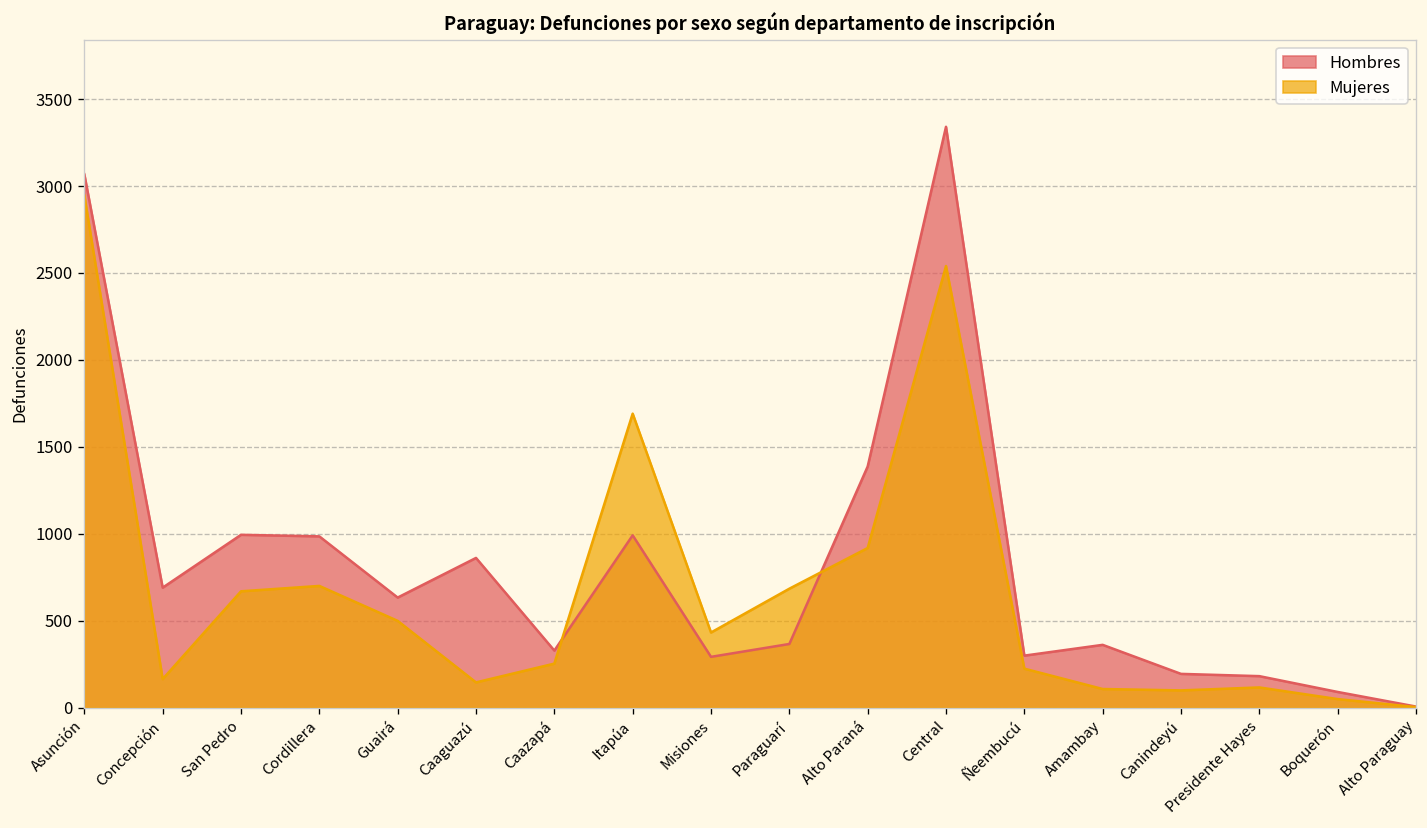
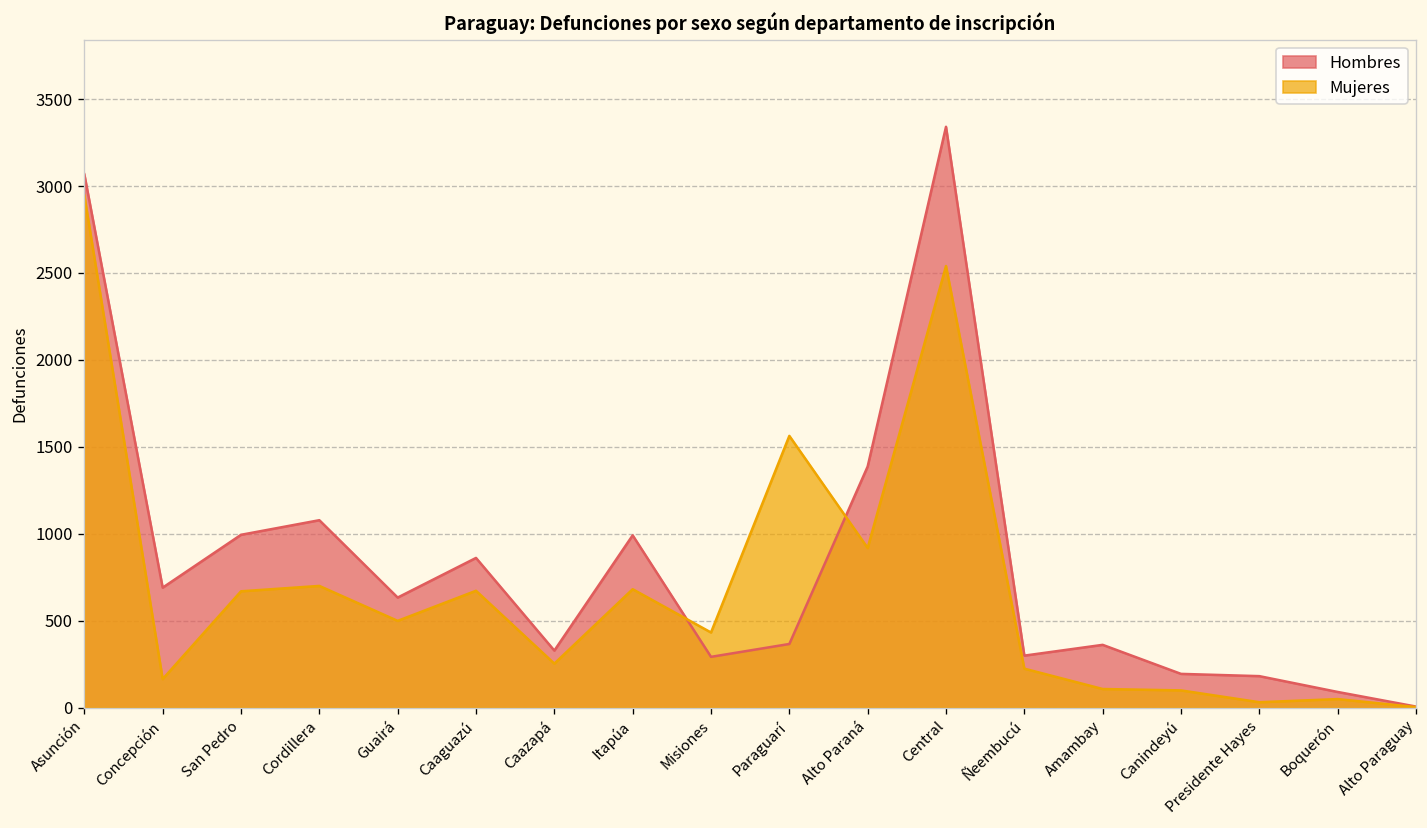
Hombres, Cordillera: 990 -> 1080
Mujeres, Caaguazú: 150 -> 670
Mujeres, Itapúa: 1690 -> 680
Mujeres, Paraguarí: 680 -> 1560
Mujeres, Presidente Hayes: 120 -> 30
